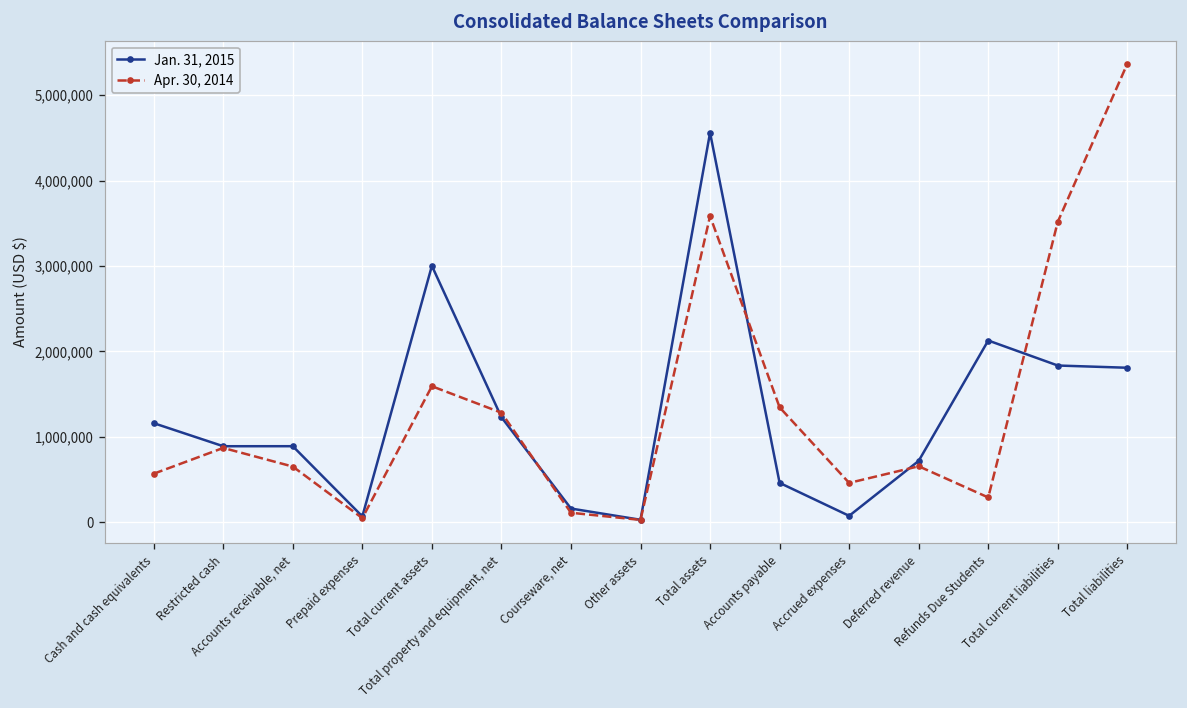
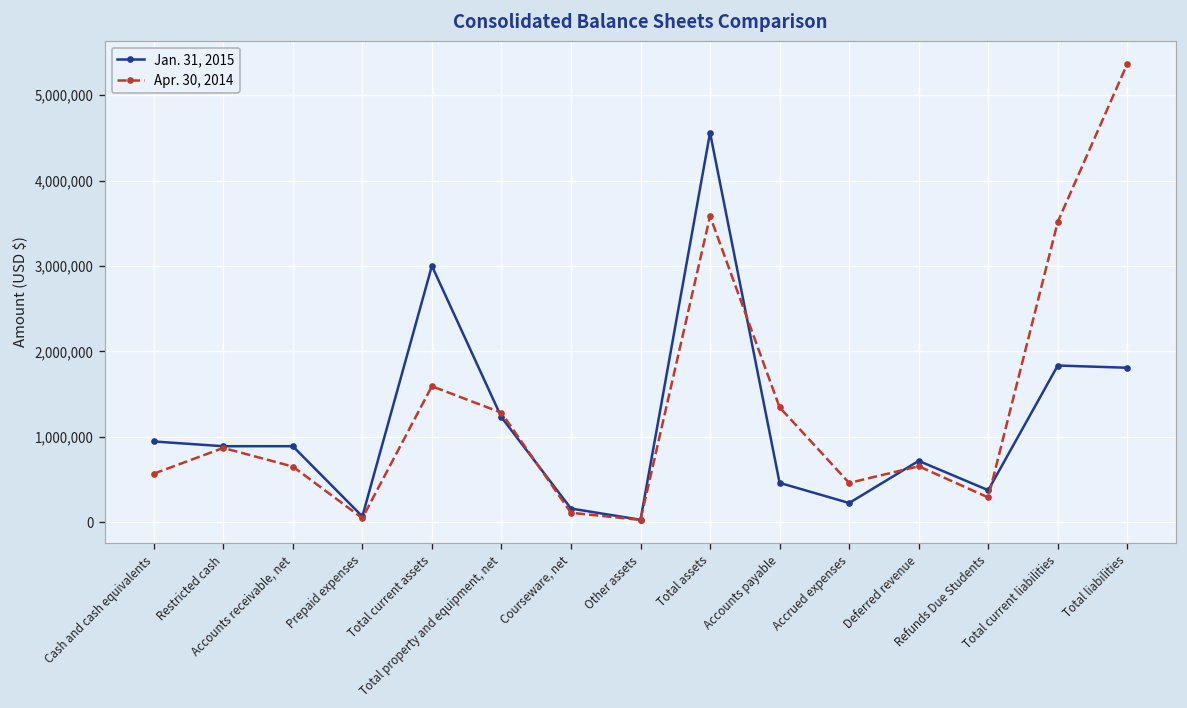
Jan. 31, 2015, Cash and cash equivalents: 1,200,000 -> 900,000
Jan. 31, 2015, Accrued expenses: 100,000 -> 200,000
Jan. 31, 2015, Refunds Due Students: 2,100,000 -> 400,000
